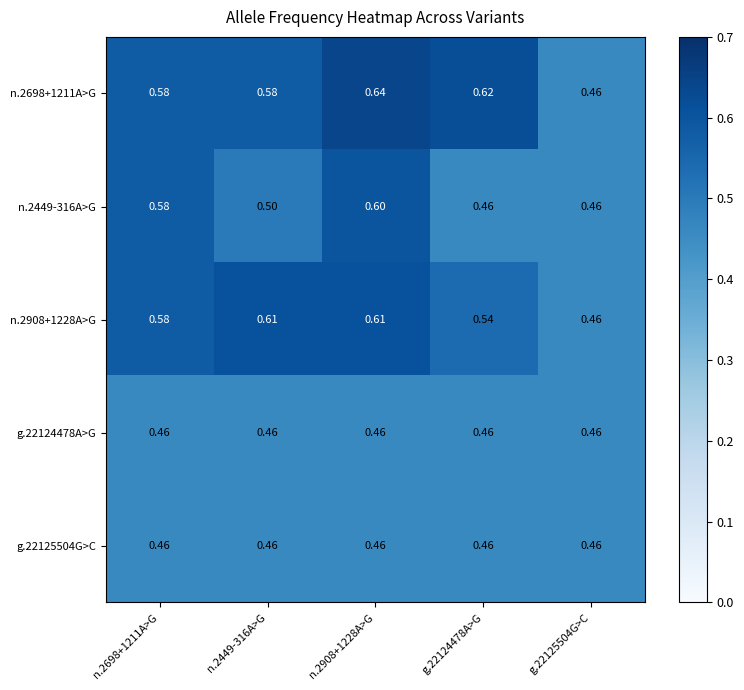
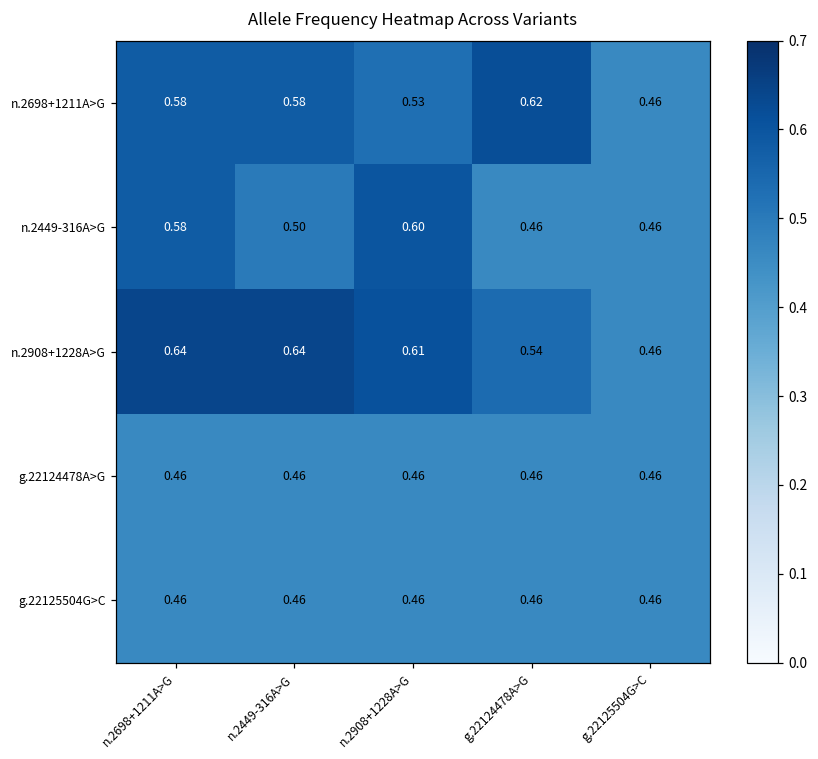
n.2698+1211A>G, n.2908+1228A>G: 0.64 -> 0.53
n.2908+1228A>G, n.2698+1211A>G: 0.58 -> 0.64
n.2908+1228A>G, n.2449-316A>G: 0.61 -> 0.64
